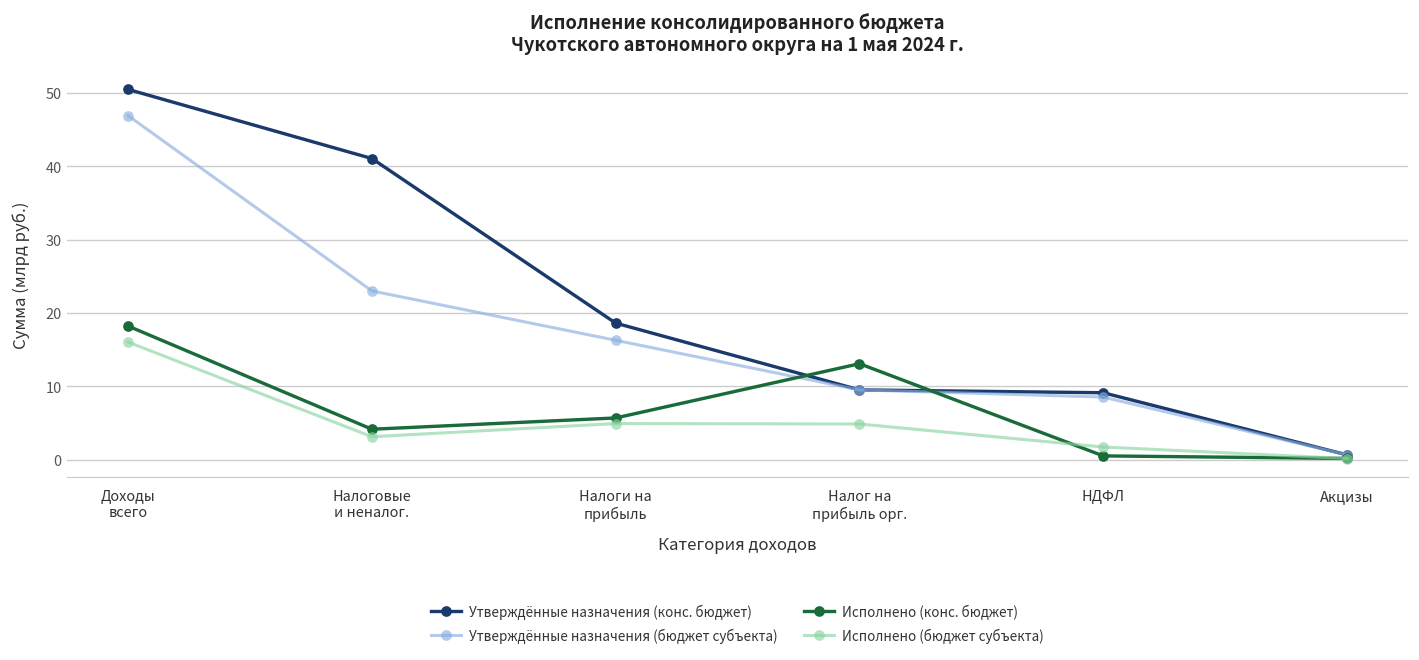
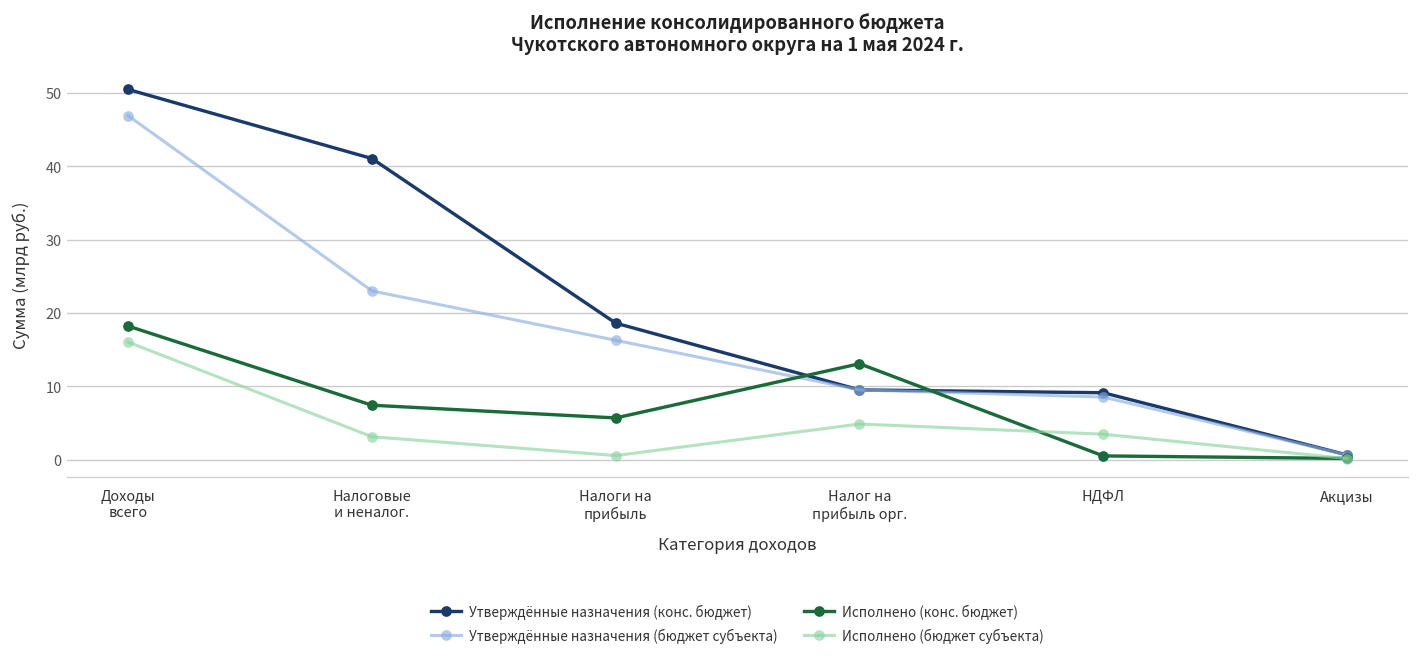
Исполнено (конс. бюджет), Налоговые и неналог.: 4 -> 7
Исполнено (бюджет субъекта), Налоги на прибыль: 5 -> 1
Исполнено (бюджет субъекта), НДФЛ: 2 -> 3
